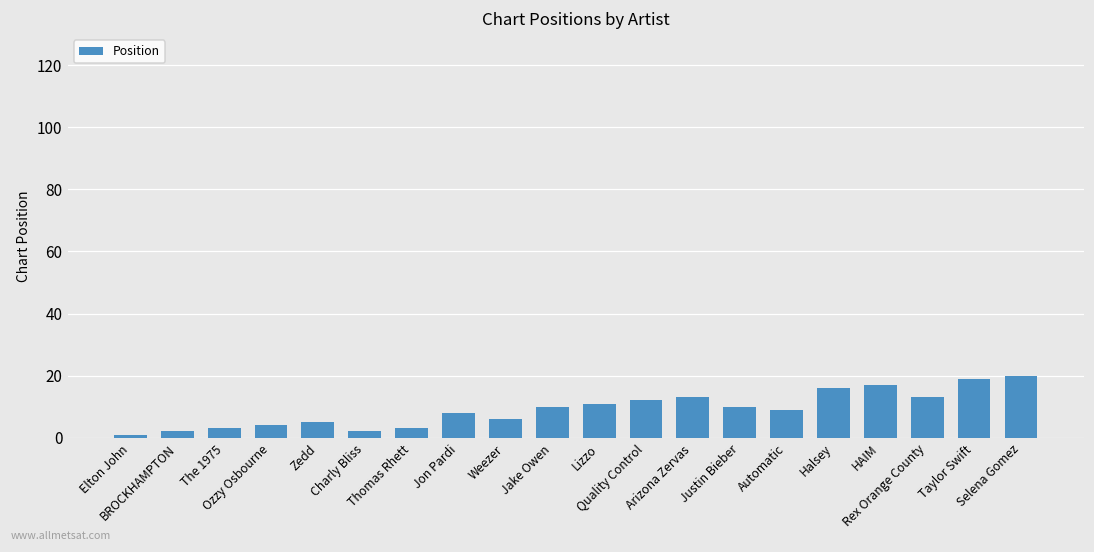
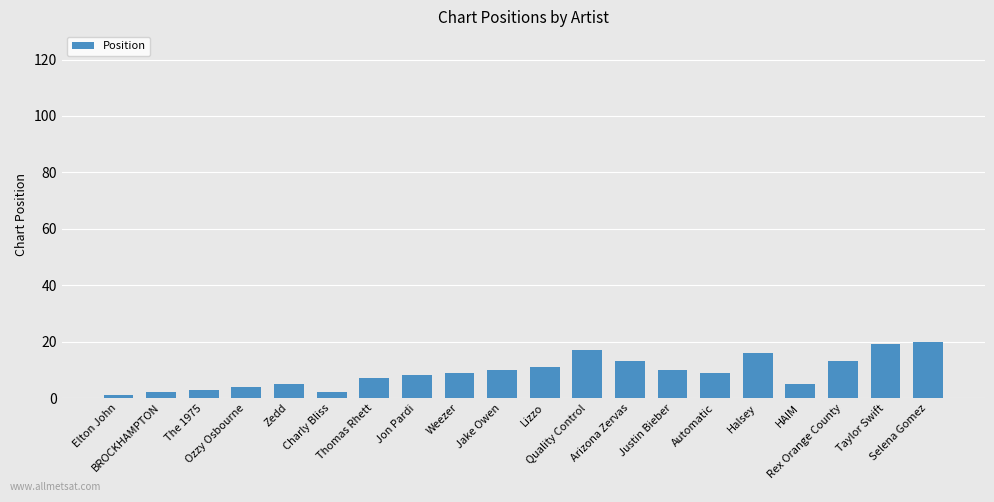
Thomas Rhett: 3 -> 7
Weezer: 6 -> 9
Quality Control: 12 -> 17
HAIM: 17 -> 5
